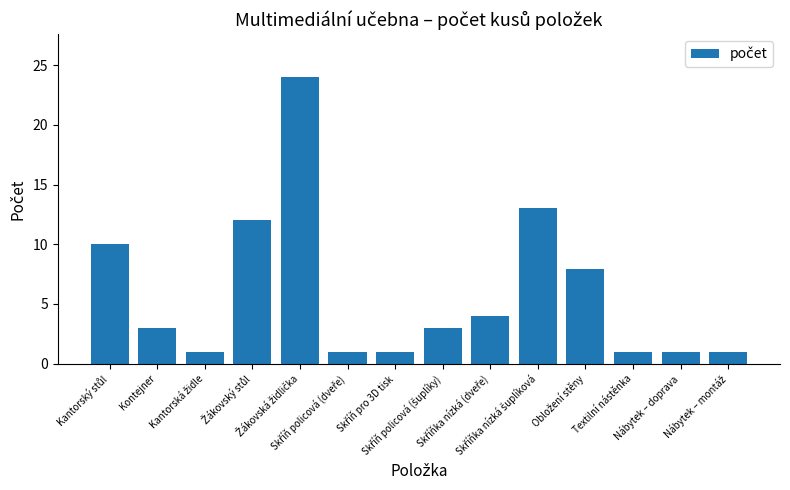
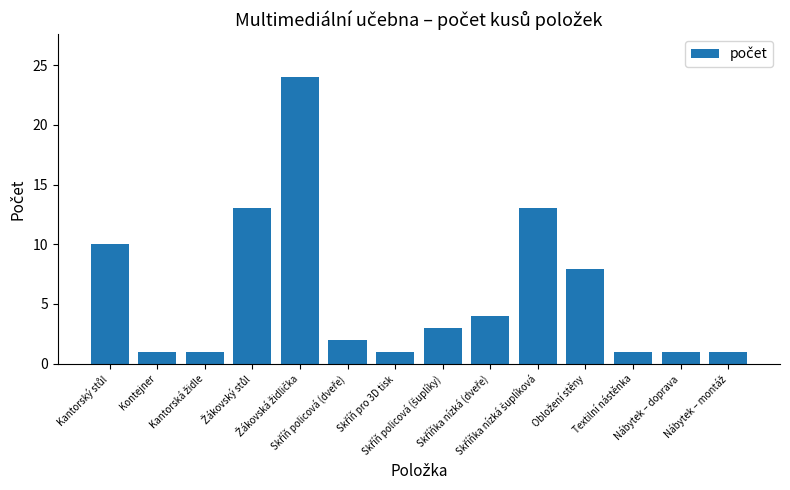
Kontejner: 3 -> 1
Žákovský stůl: 12 -> 13
Skříň policová (dveře): 1 -> 2
